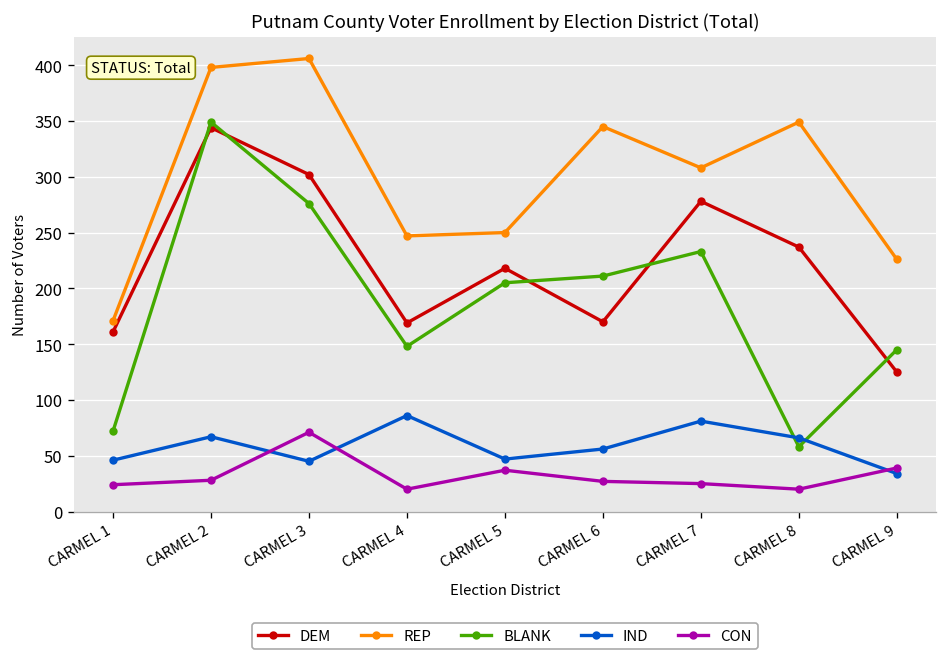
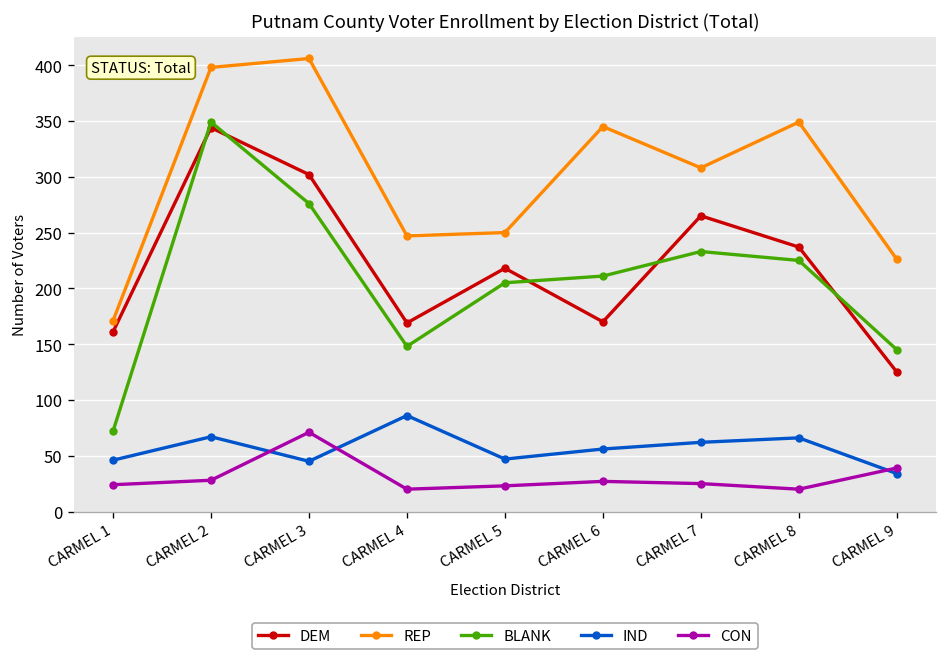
CON, CARMEL 5: 40 -> 20
DEM, CARMEL 7: 280 -> 270
IND, CARMEL 7: 80 -> 60
BLANK, CARMEL 8: 60 -> 230
